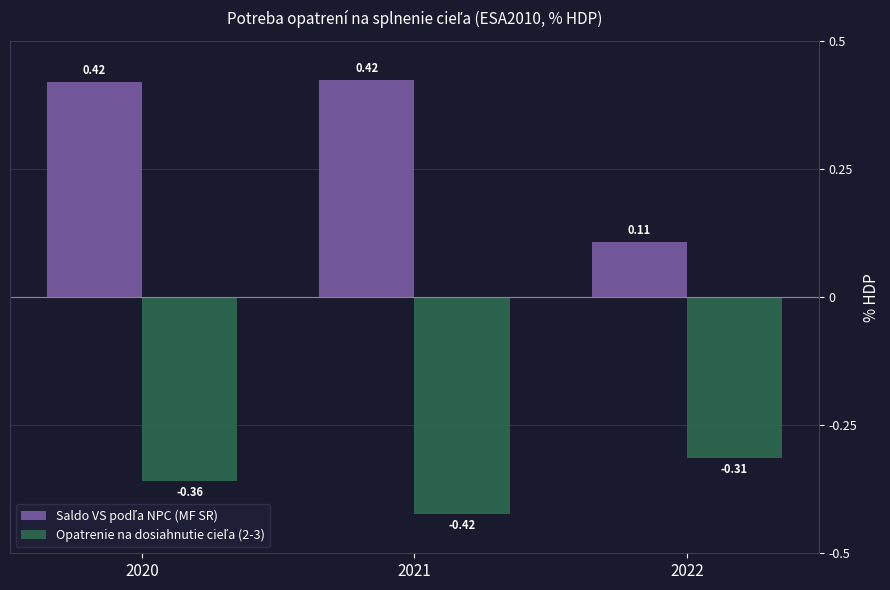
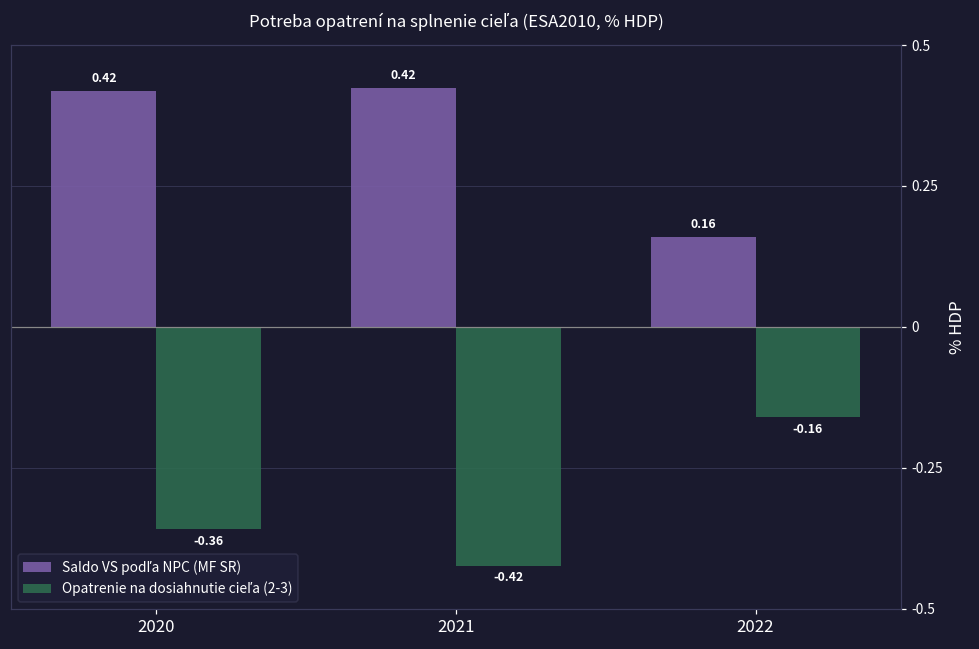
Saldo VS podľa NPC (MF SR), 2022: 0.11 -> 0.16
Opatrenie na dosiahnutie cieľa (2-3), 2022: -0.31 -> -0.16
